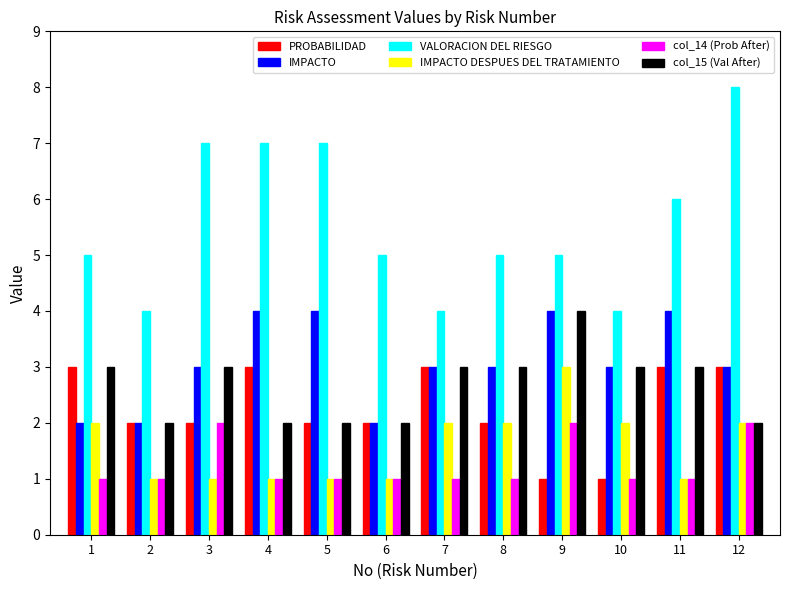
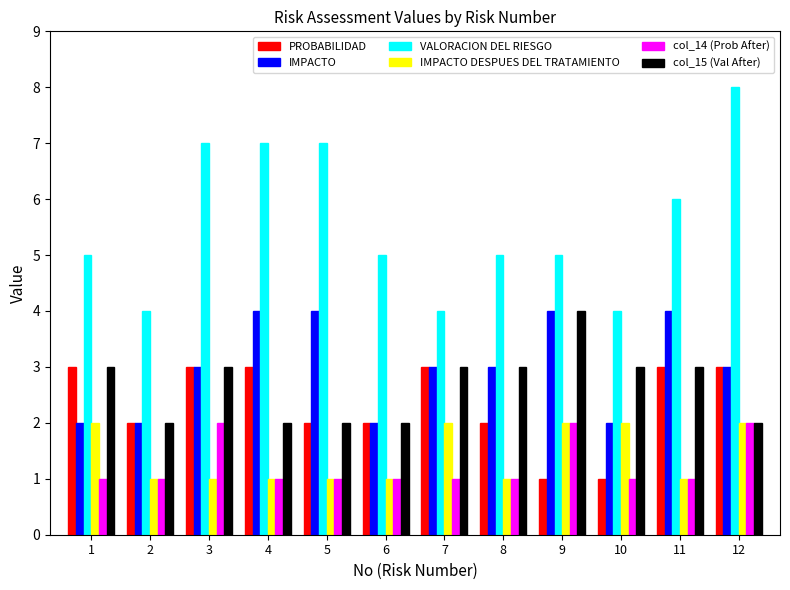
PROBABILIDAD, 3: 2 -> 3
IMPACTO DESPUES DEL TRATAMIENTO, 8: 2 -> 1
IMPACTO DESPUES DEL TRATAMIENTO, 9: 3 -> 2
IMPACTO, 10: 3 -> 2
